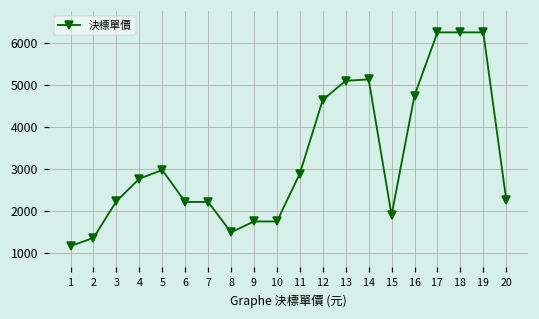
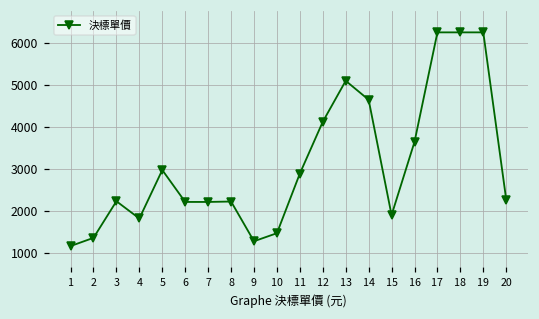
4: 2800 -> 1800
8: 1500 -> 2200
9: 1800 -> 1300
10: 1800 -> 1500
12: 4700 -> 4100
14: 5100 -> 4700
16: 4800 -> 3700
